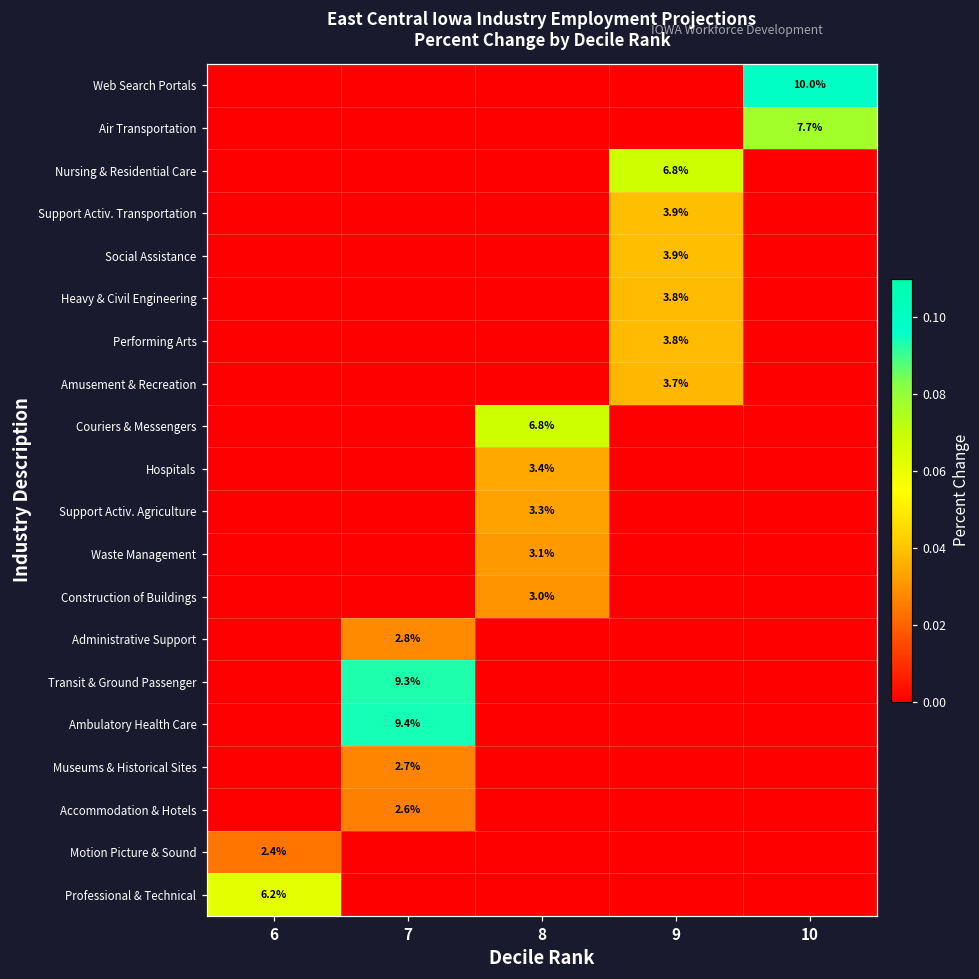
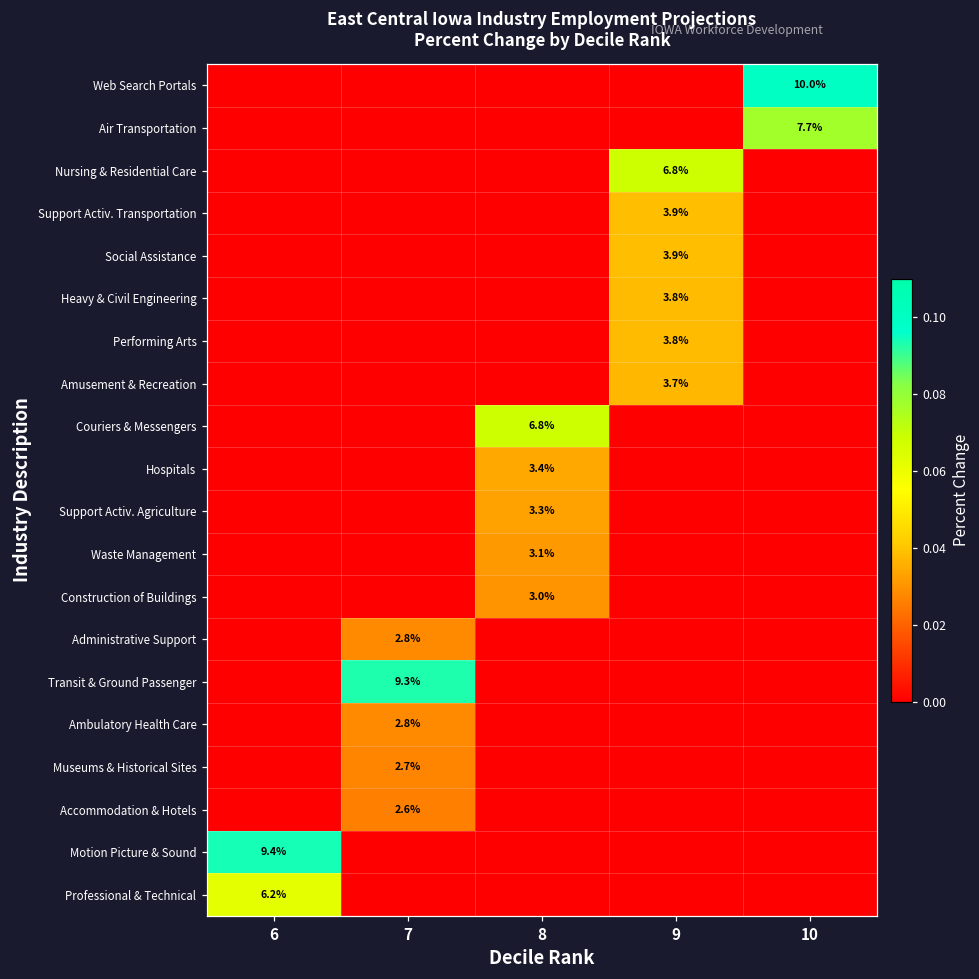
Ambulatory Health Care, 7: 9.4% -> 2.8%
Motion Picture & Sound, 6: 2.4% -> 9.4%
